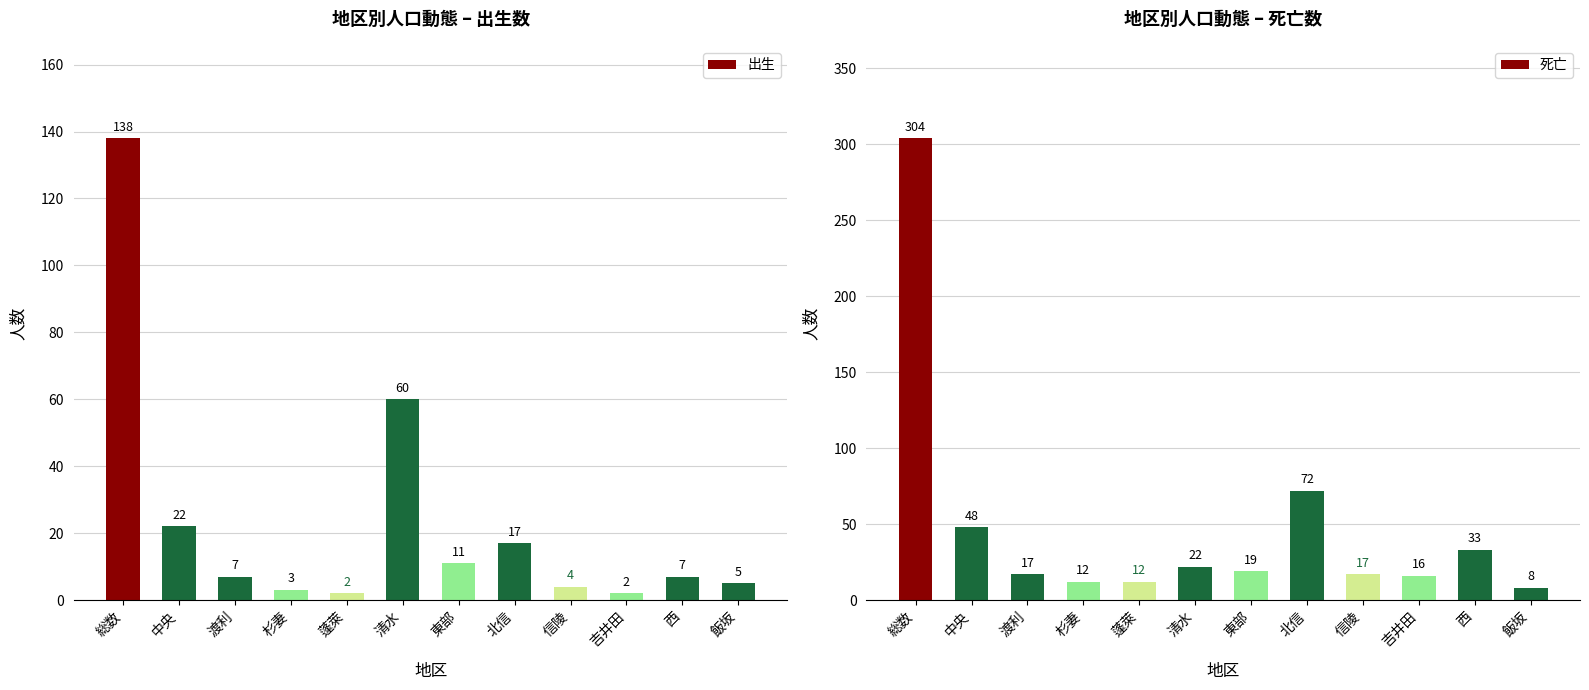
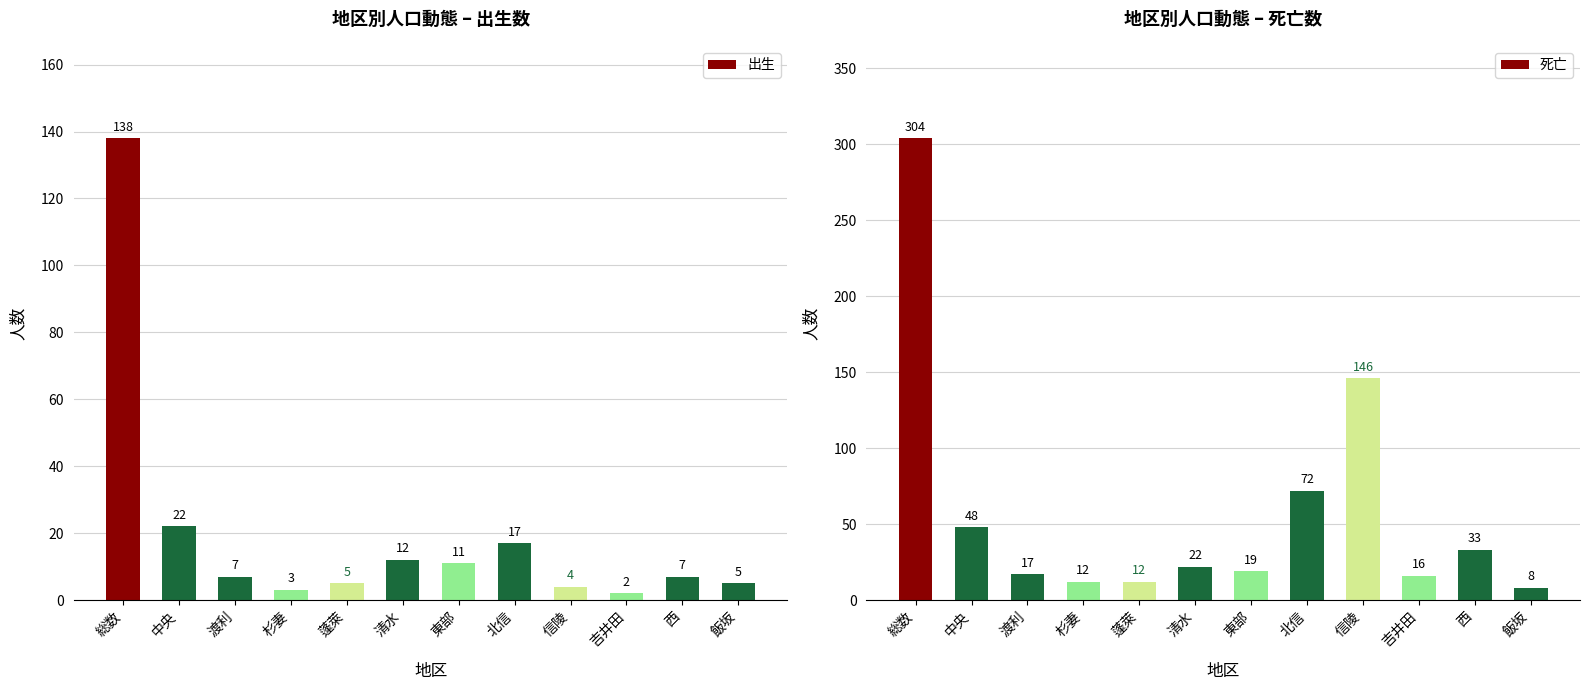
地区別人口動態 – 出生数, 蓬萊: 2 -> 5
地区別人口動態 – 出生数, 清水: 60 -> 12
地区別人口動態 – 死亡数, 信陵: 17 -> 146
